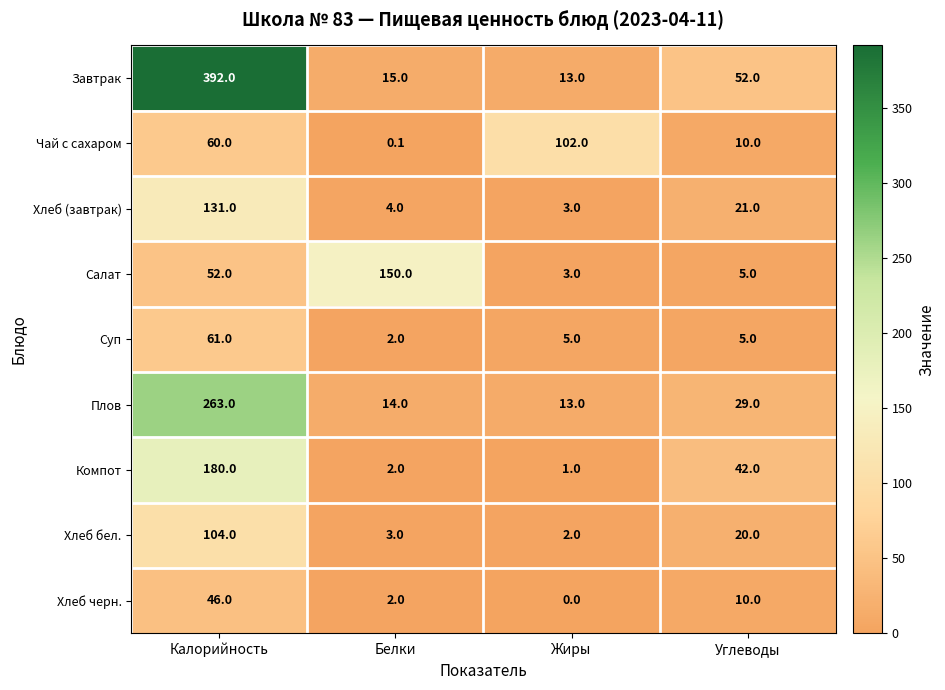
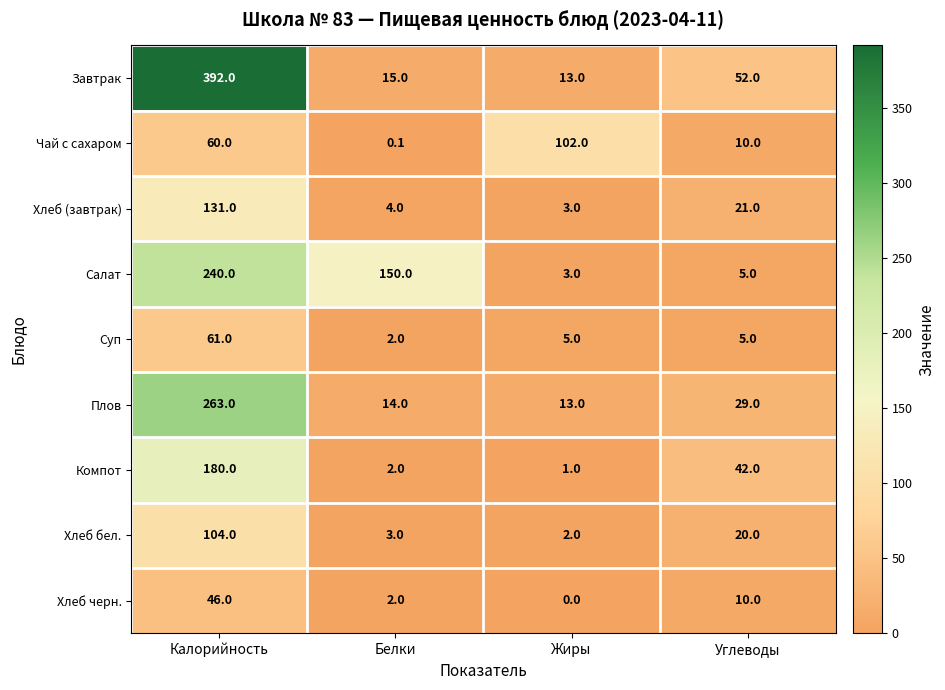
Салат, Калорийность: 52.0 -> 240.0
